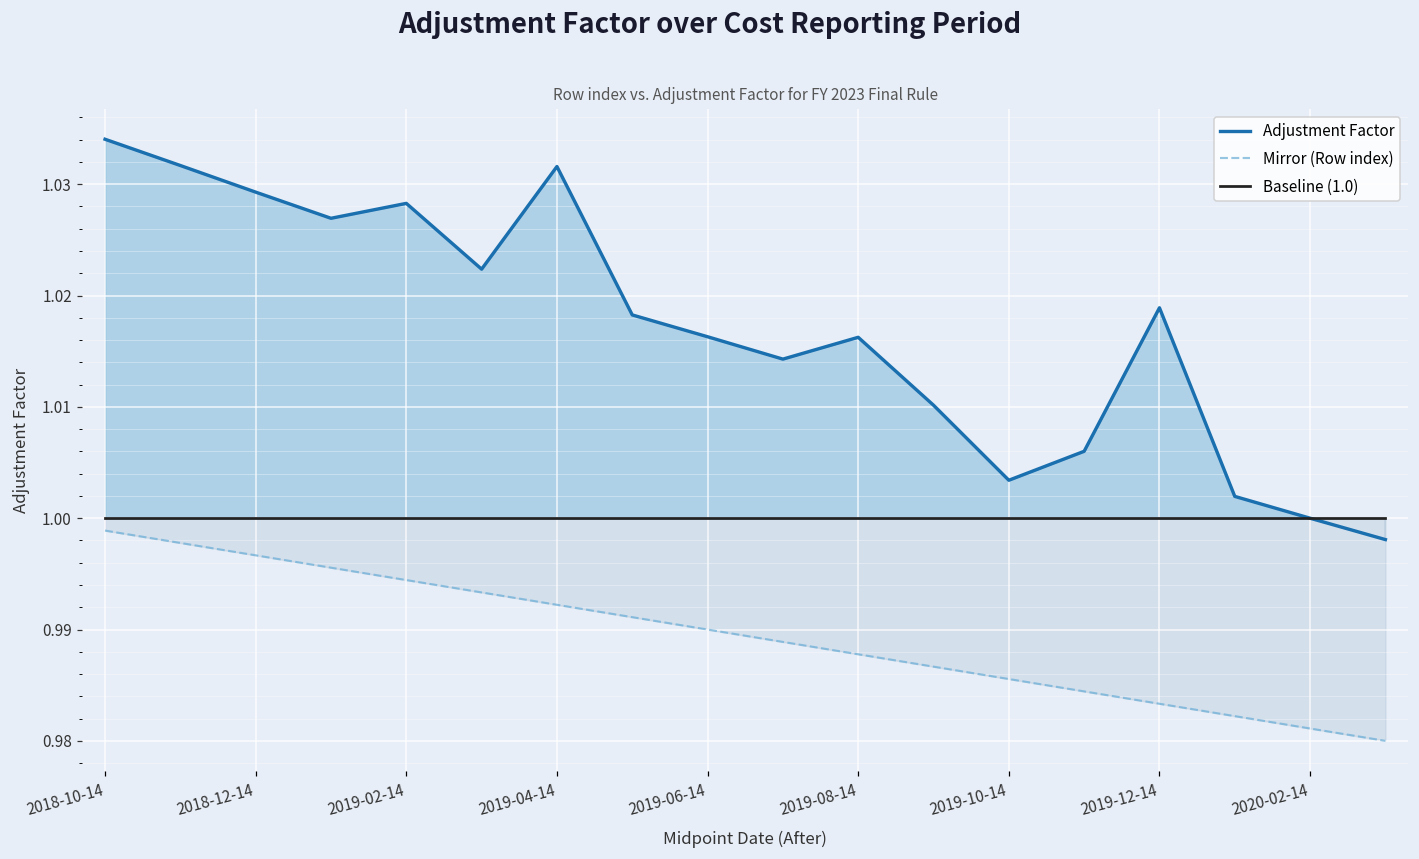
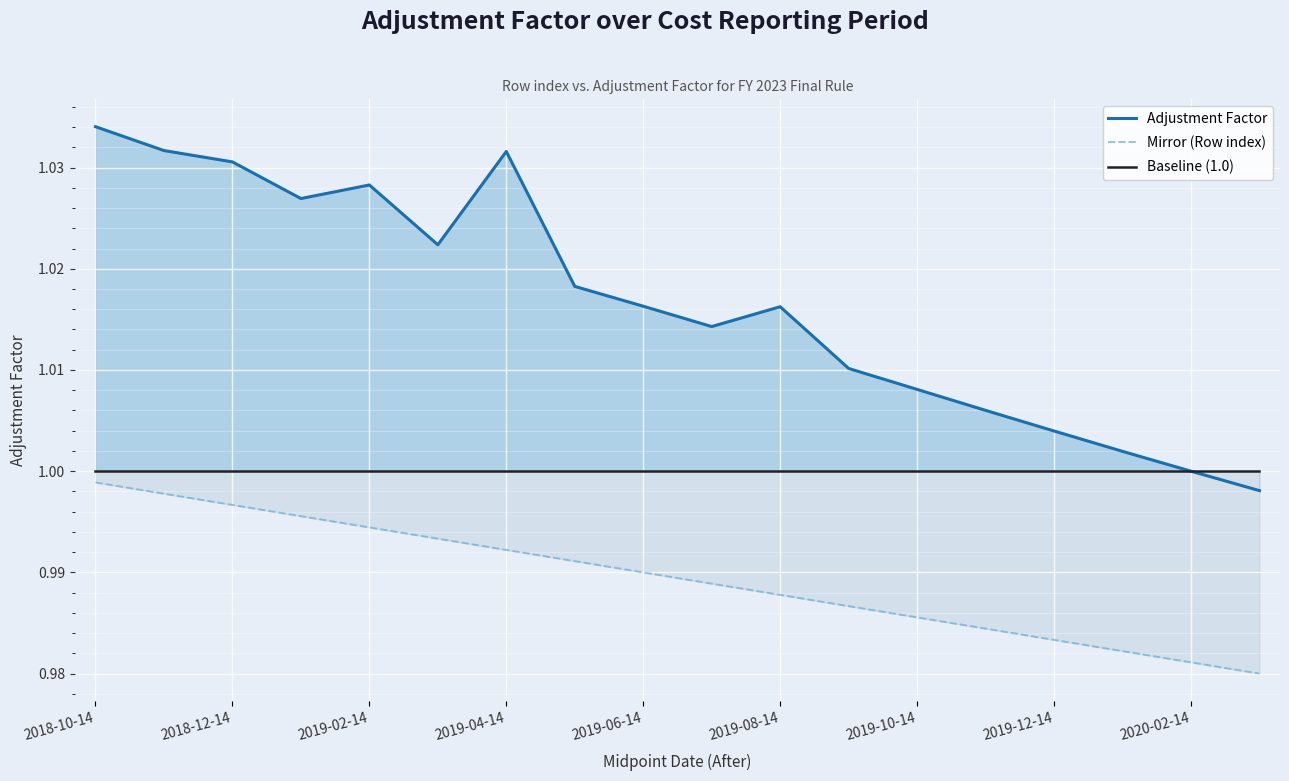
Adjustment Factor, 2018-12-14: 1.0293 -> 1.0306
Adjustment Factor, 2019-10-14: 1.0034 -> 1.0081
Adjustment Factor, 2019-12-14: 1.0189 -> 1.0040
